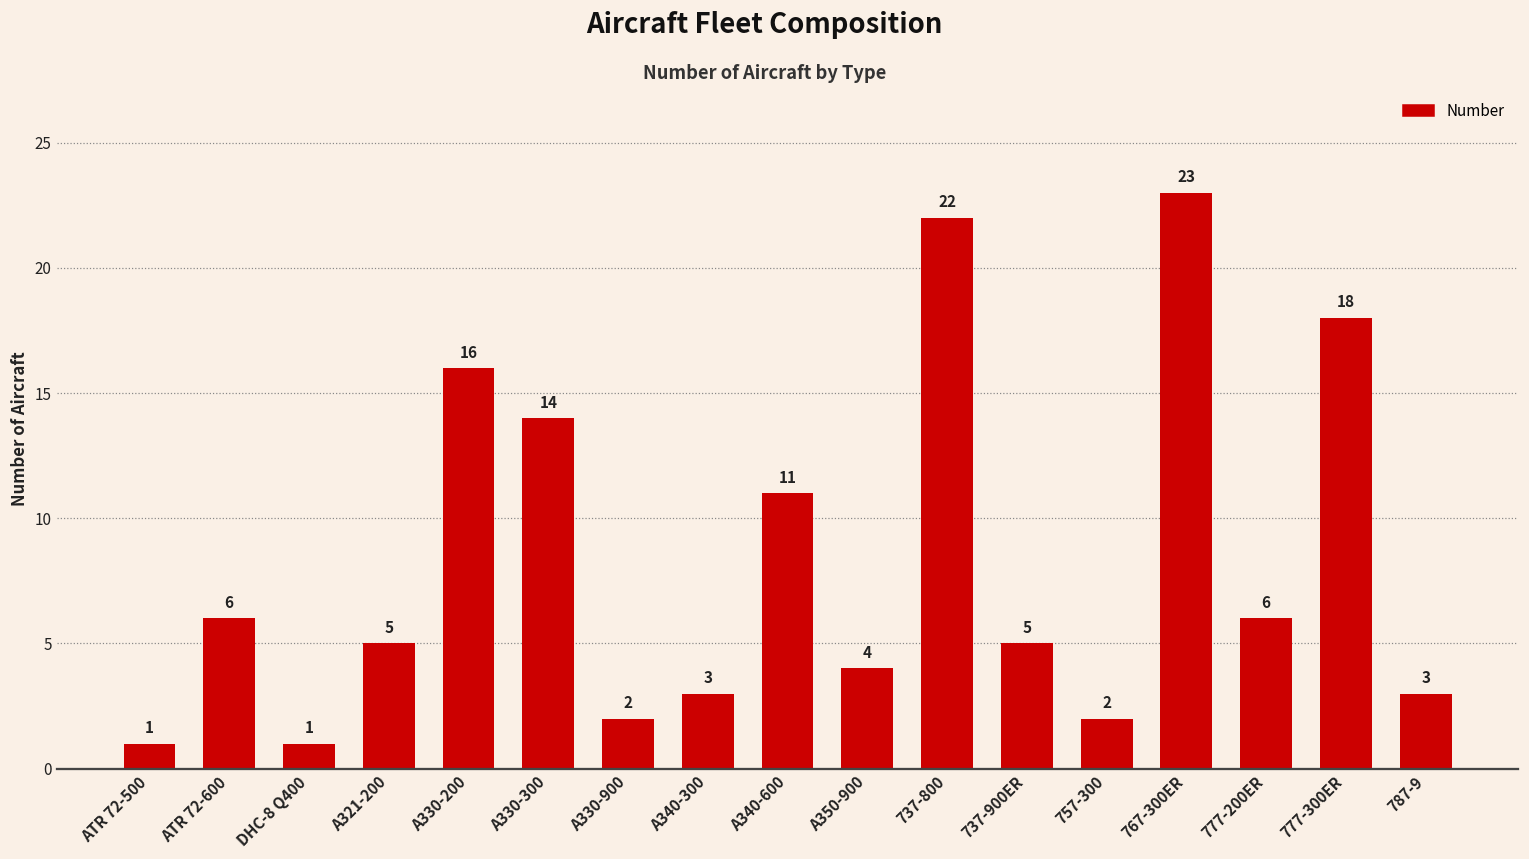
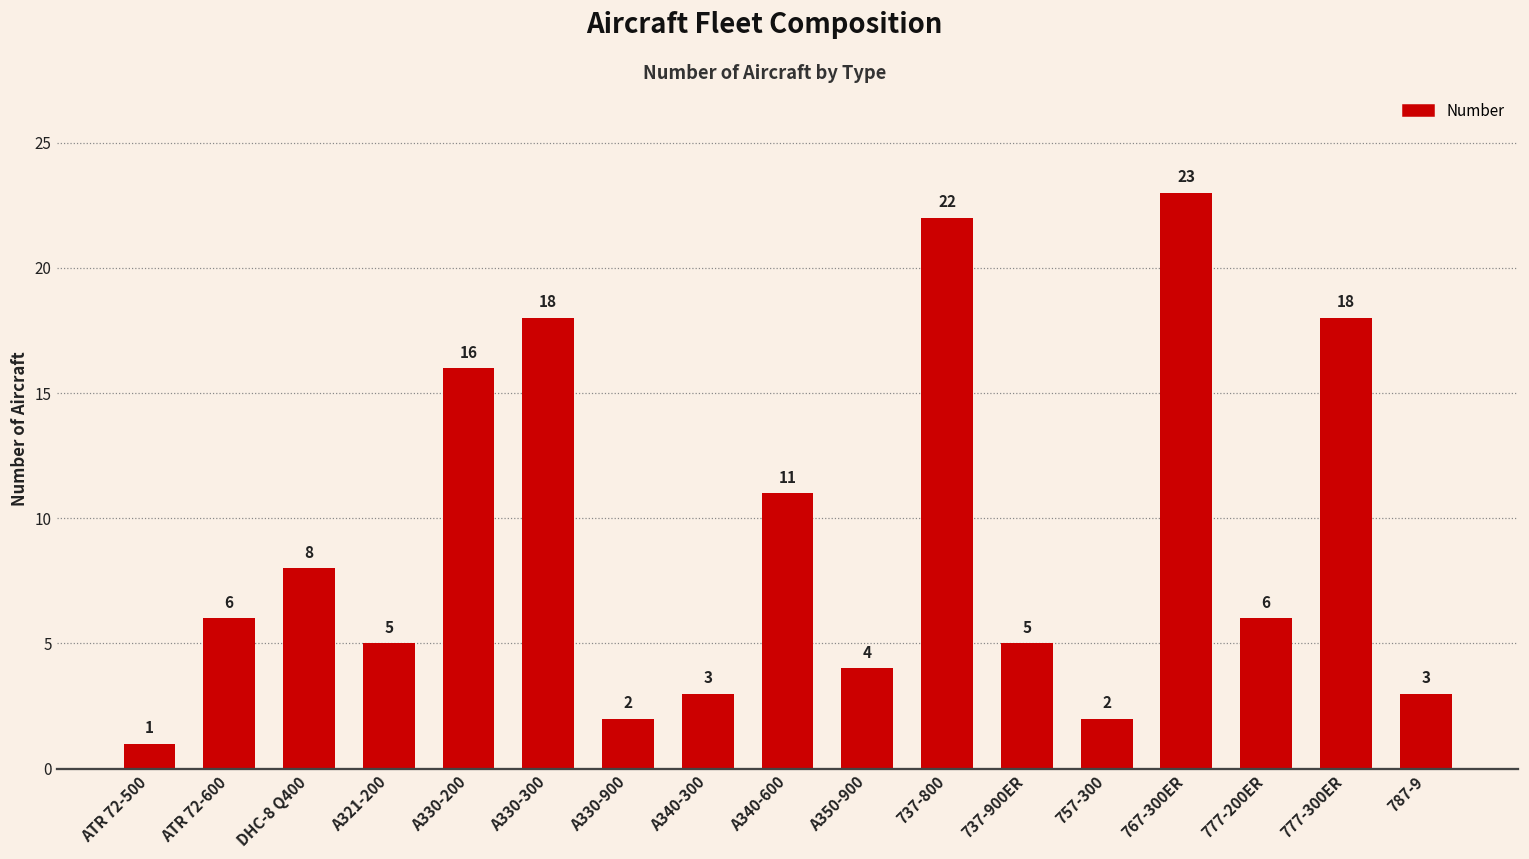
DHC-8 Q400: 1 -> 8
A330-300: 14 -> 18
